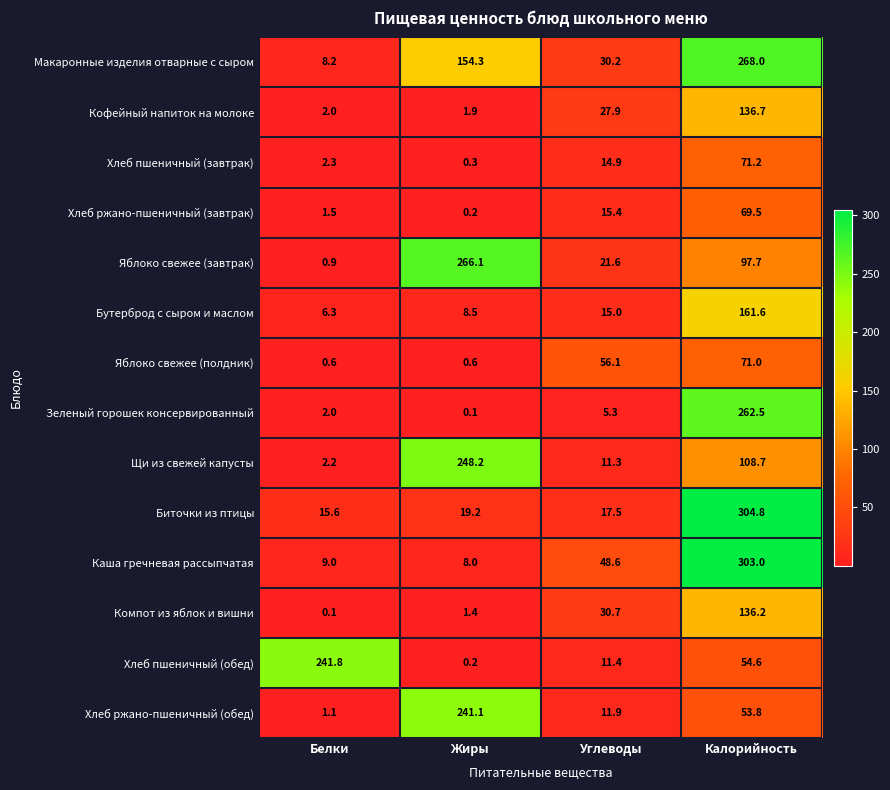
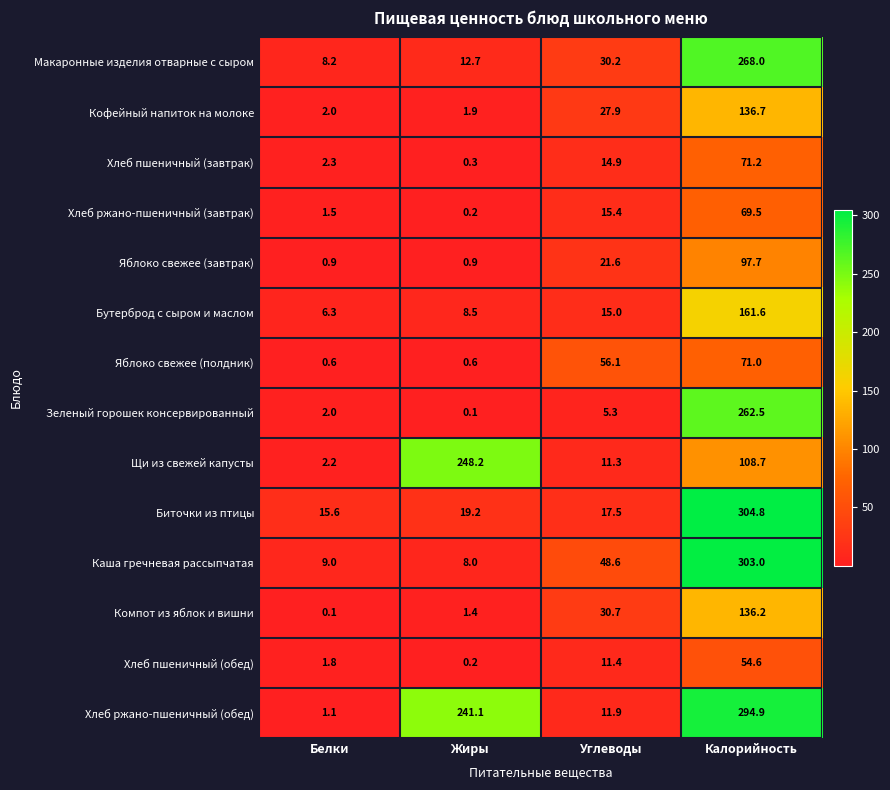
Макаронные изделия отварные с сыром, Жиры: 154.3 -> 12.7
Яблоко свежее (завтрак), Жиры: 266.1 -> 0.9
Хлеб пшеничный (обед), Белки: 241.8 -> 1.8
Хлеб ржано-пшеничный (обед), Калорийность: 53.8 -> 294.9
